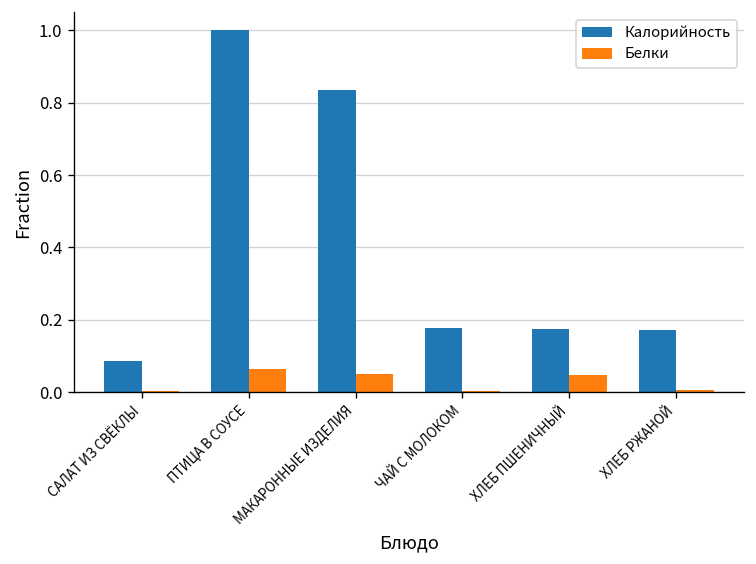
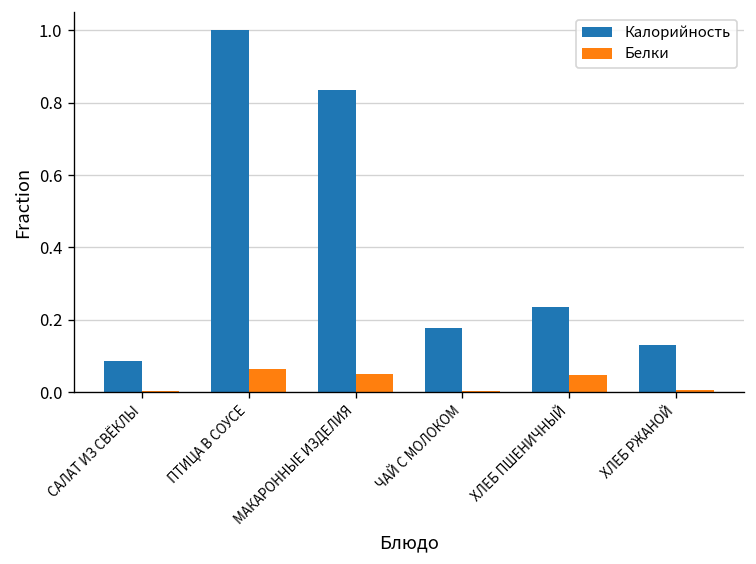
Калорийность, ХЛЕБ ПШЕНИЧНЫЙ: 0.17 -> 0.24
Калорийность, ХЛЕБ РЖАНОЙ: 0.17 -> 0.13
